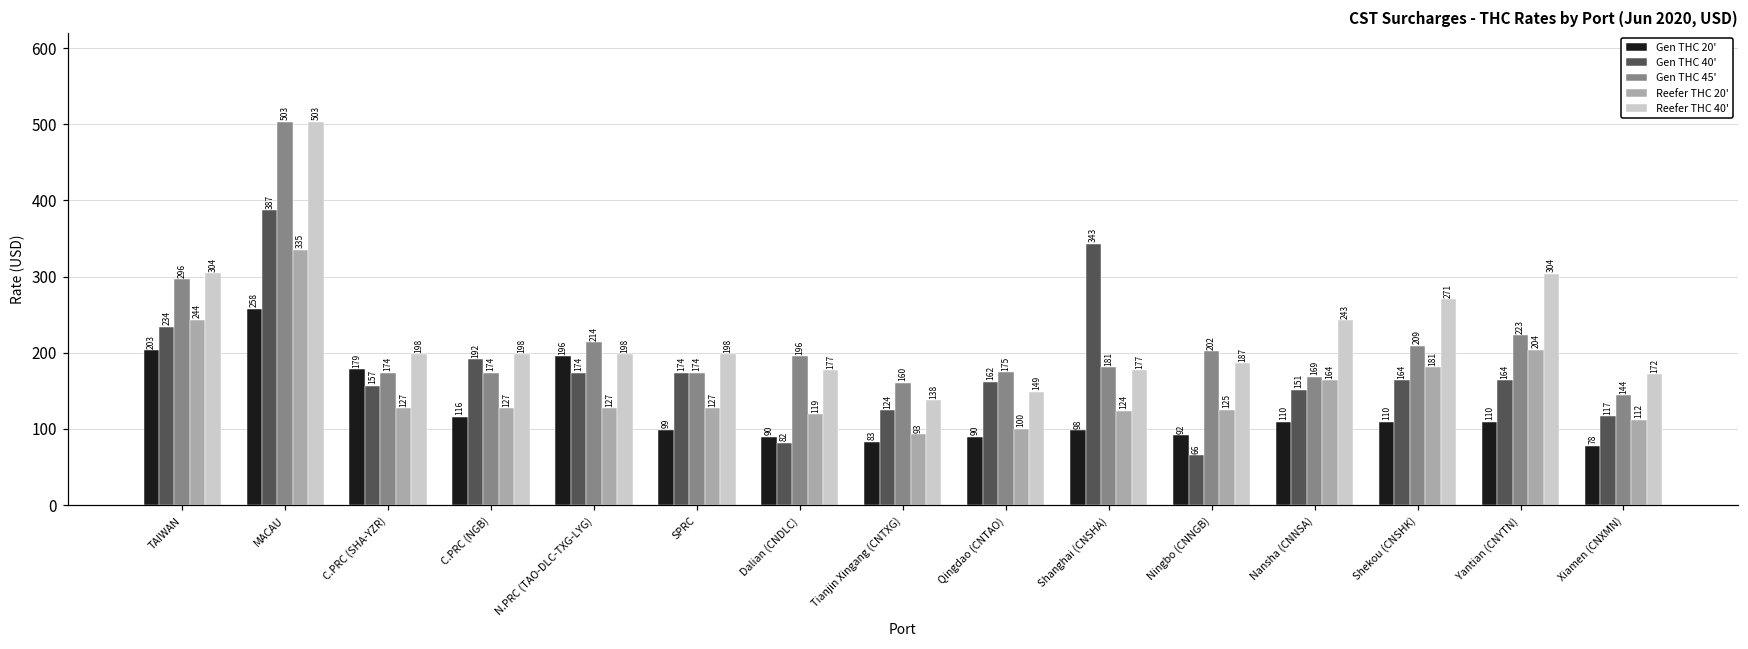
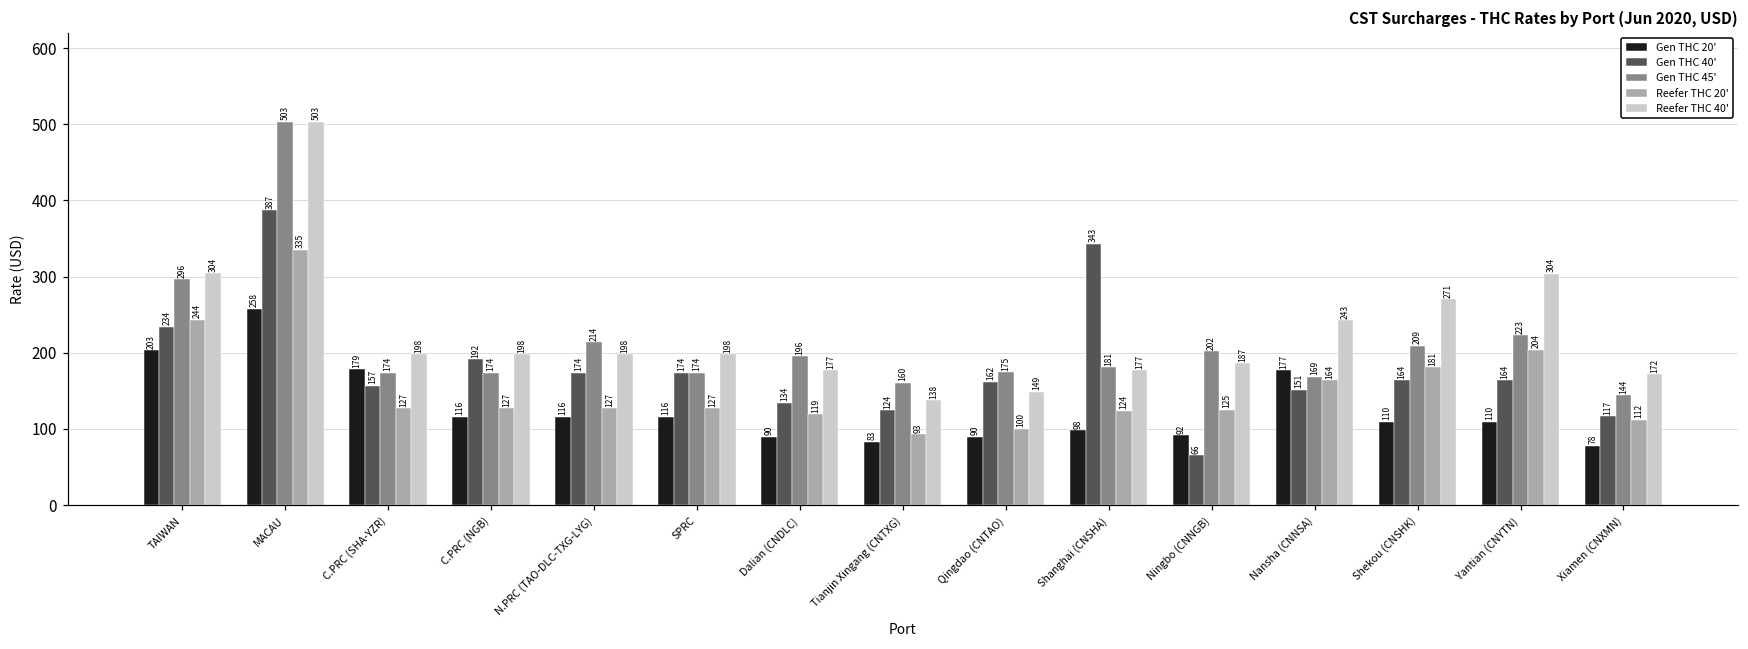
Gen THC 20', N.PRC (TAO-DLC-TXG-LYG): 196 -> 116
Gen THC 20', SPRC: 99 -> 116
Gen THC 40', Dalian (CNDLC): 82 -> 134
Gen THC 20', Nansha (CNNSA): 110 -> 177
